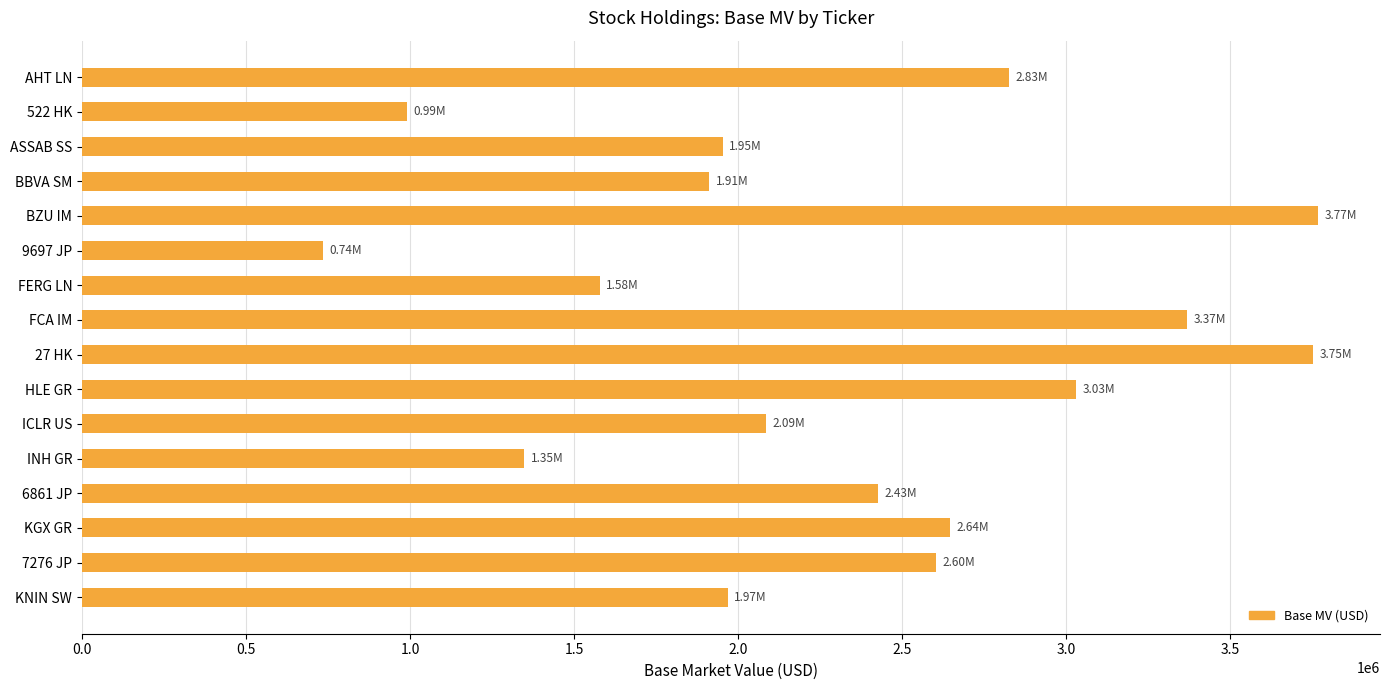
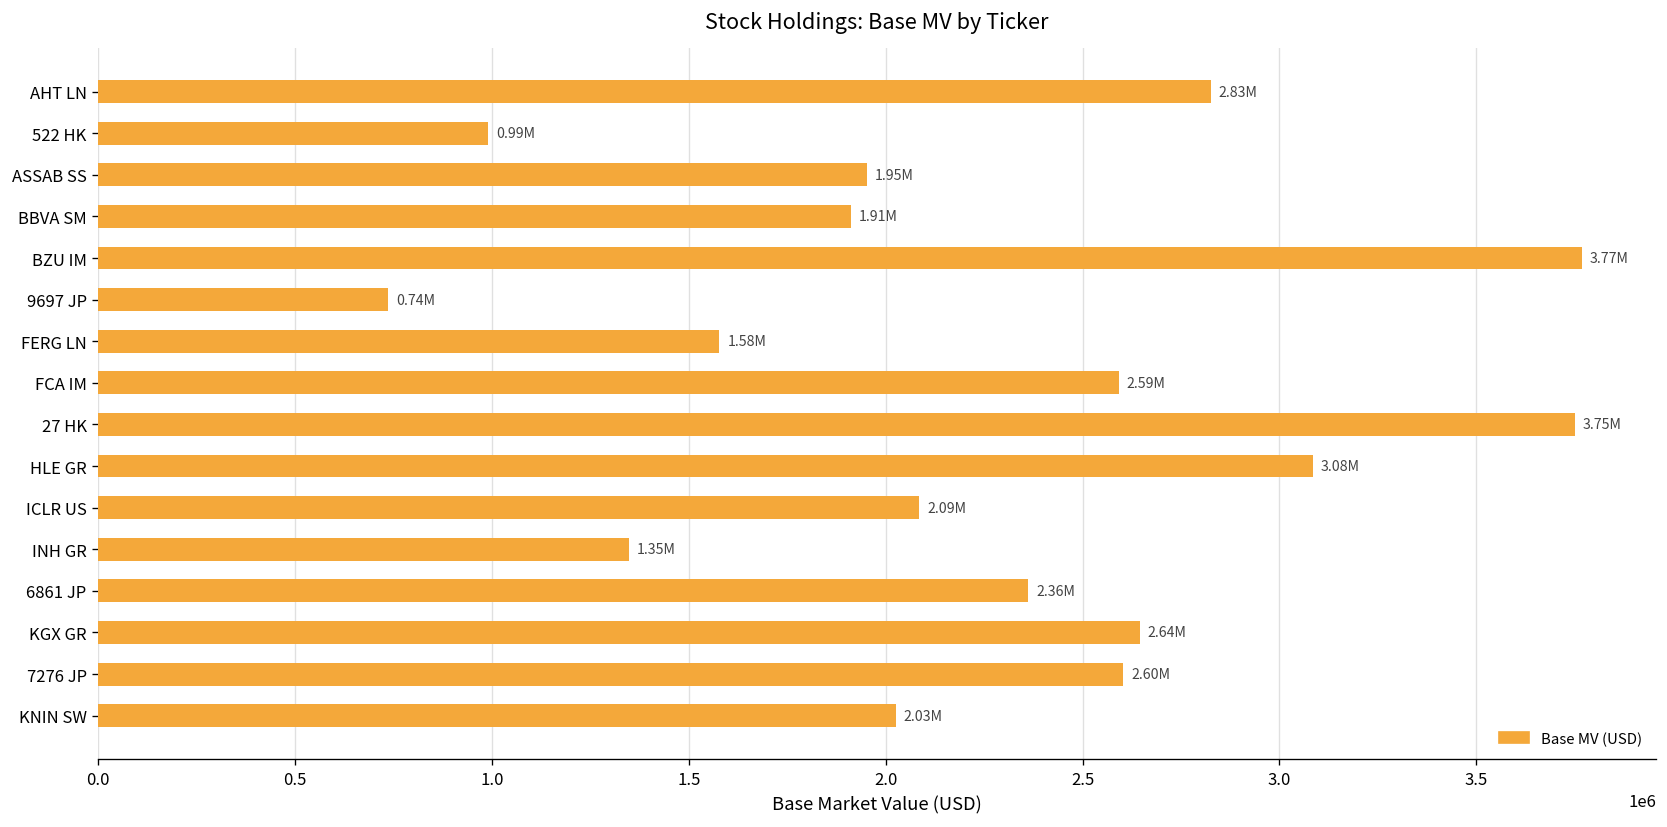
FCA IM: 3.37M -> 2.59M
HLE GR: 3.03M -> 3.08M
6861 JP: 2.43M -> 2.36M
KNIN SW: 1.97M -> 2.03M
